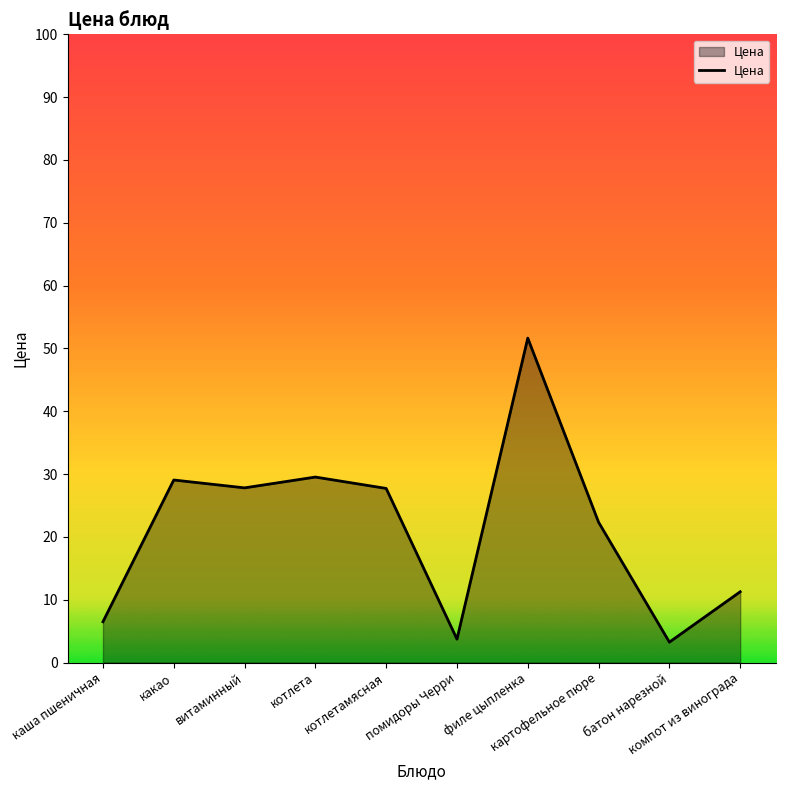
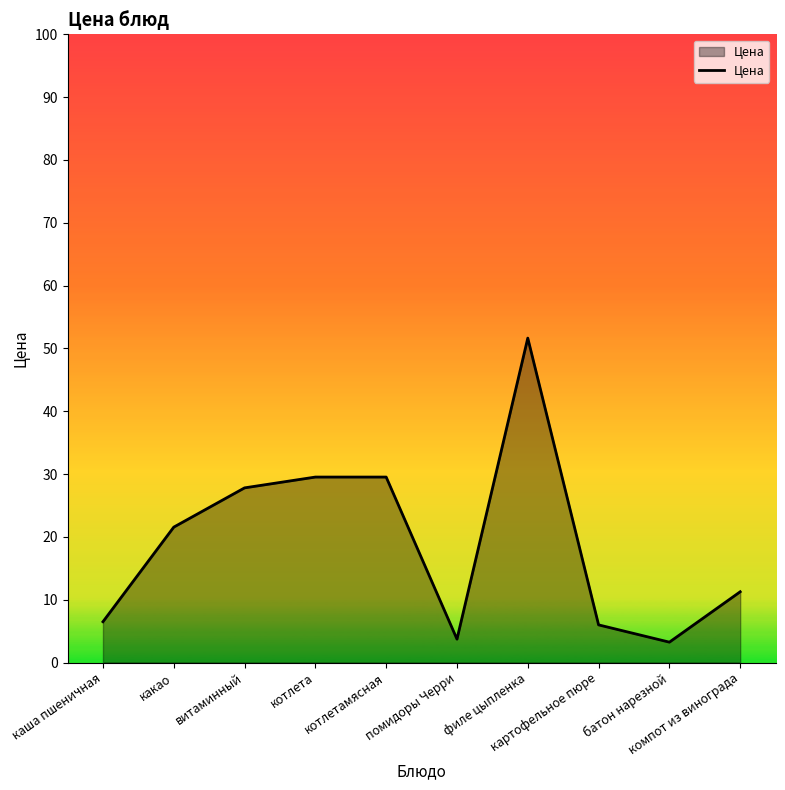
какао: 29 -> 22
котлетамясная: 28 -> 30
картофельное пюре: 22 -> 6
